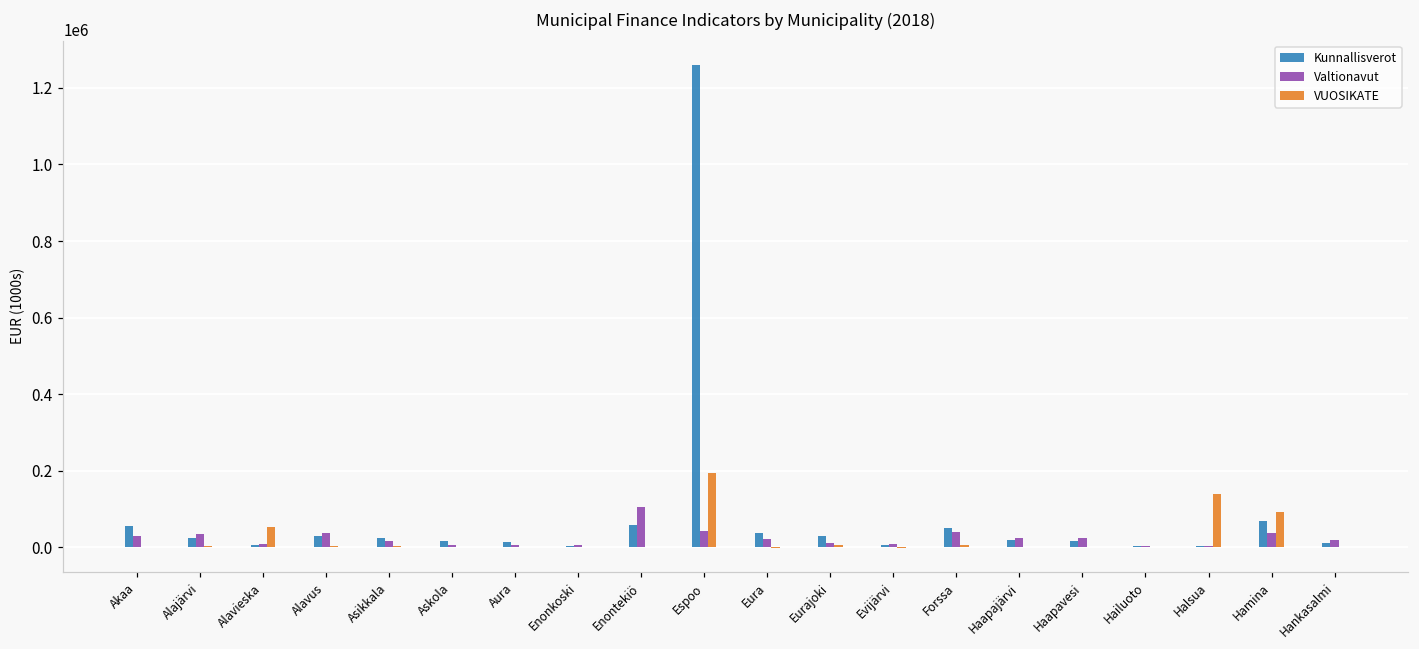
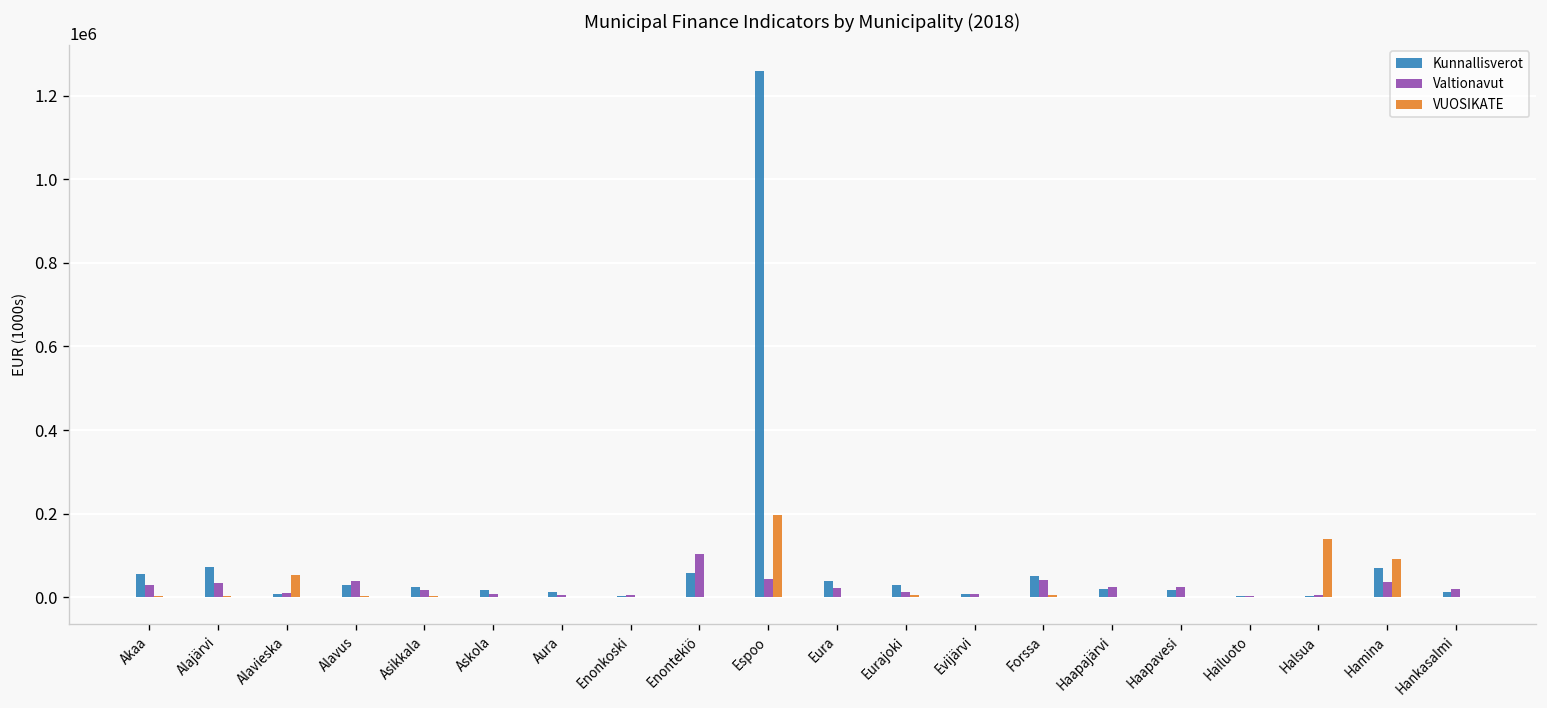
Kunnallisverot, Alajärvi: 20000 -> 70000
